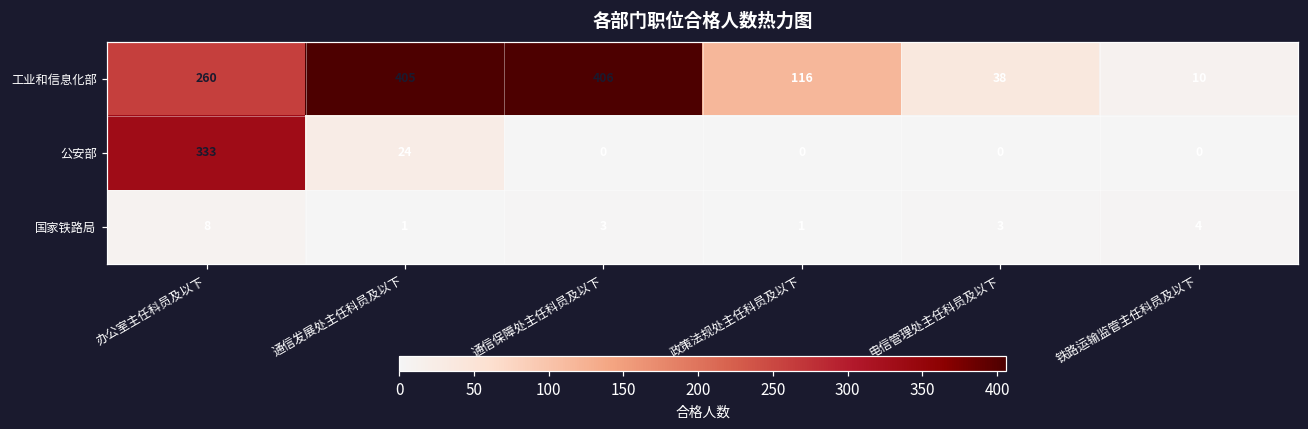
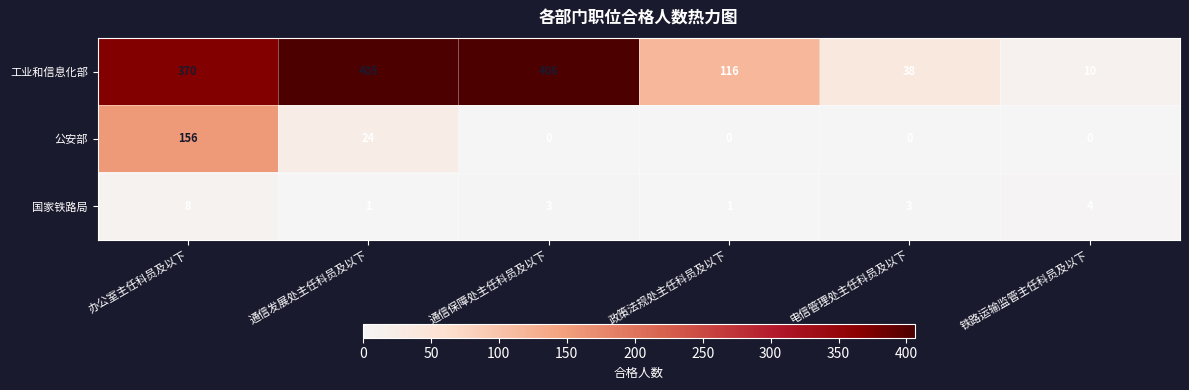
工业和信息化部, 办公室主任科员及以下: 260 -> 370
公安部, 办公室主任科员及以下: 333 -> 156
